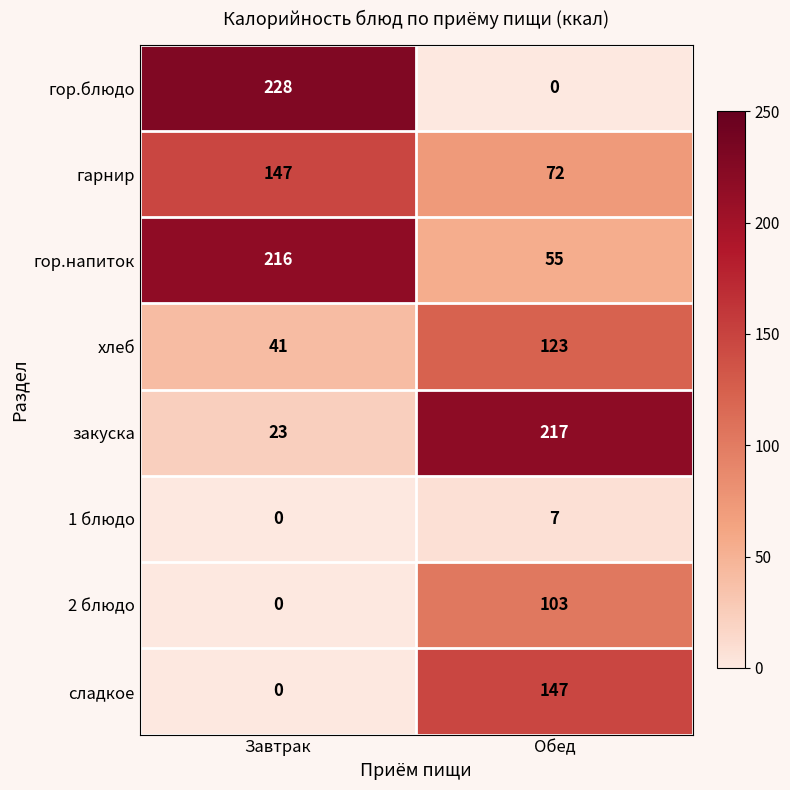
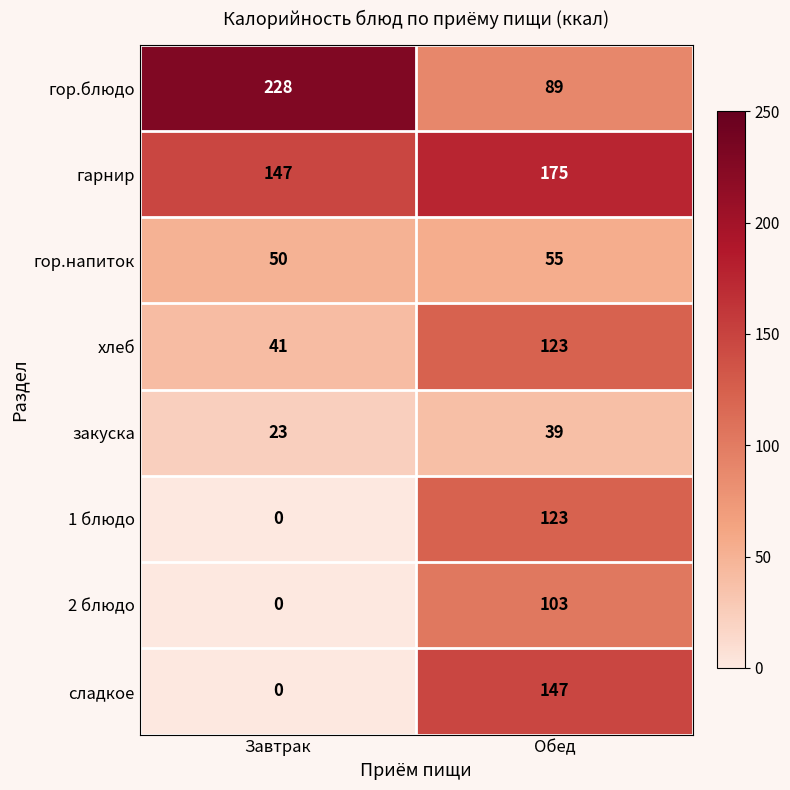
гор.блюдо, Обед: 0 -> 89
гарнир, Обед: 72 -> 175
гор.напиток, Завтрак: 216 -> 50
закуска, Обед: 217 -> 39
1 блюдо, Обед: 7 -> 123
